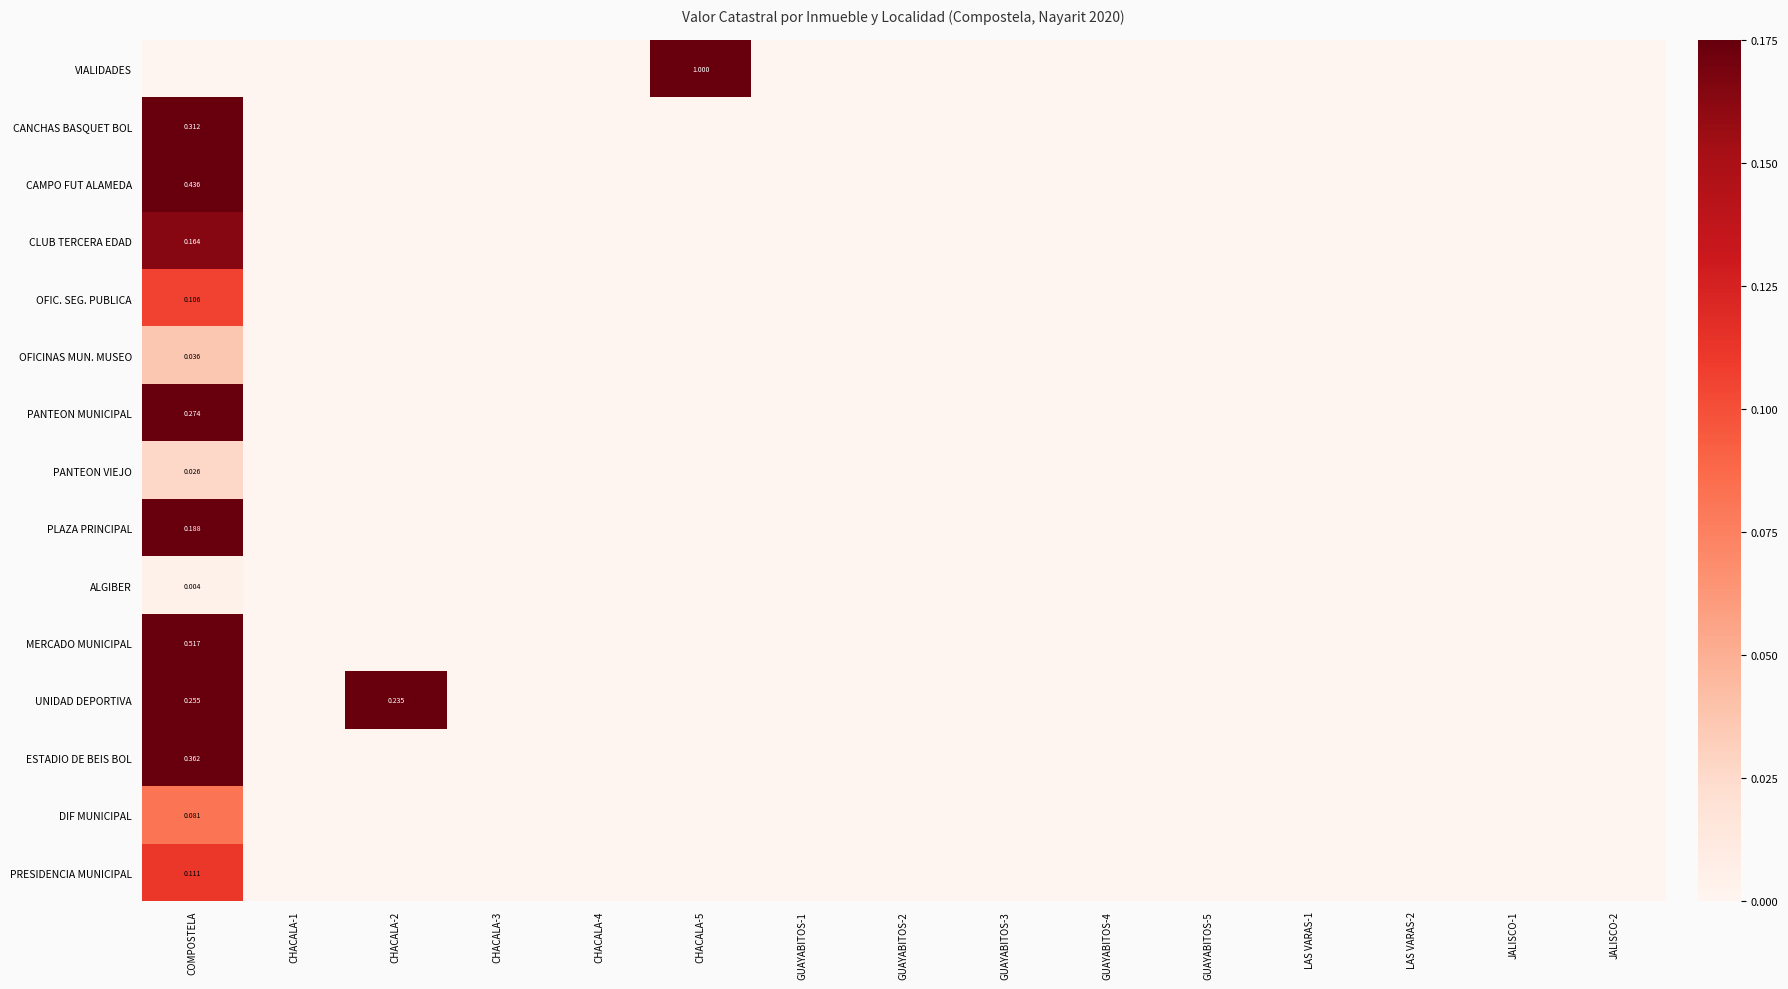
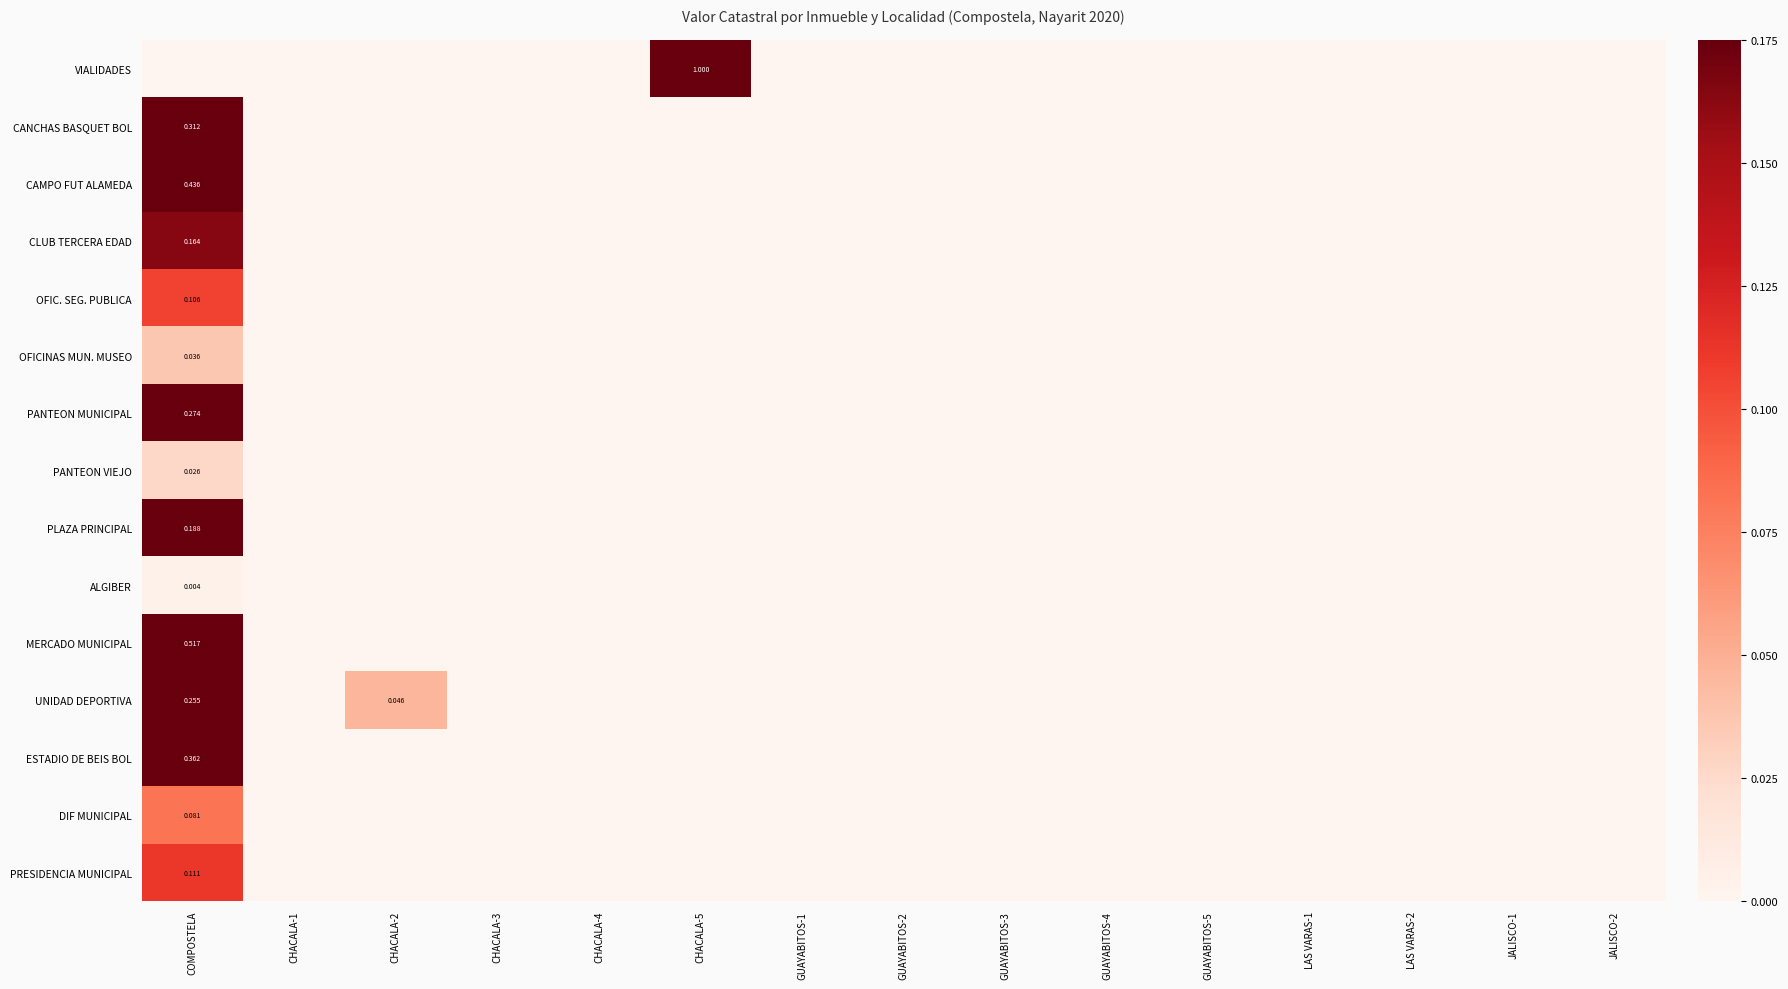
UNIDAD DEPORTIVA, CHACALA-2: 0.235 -> 0.046
